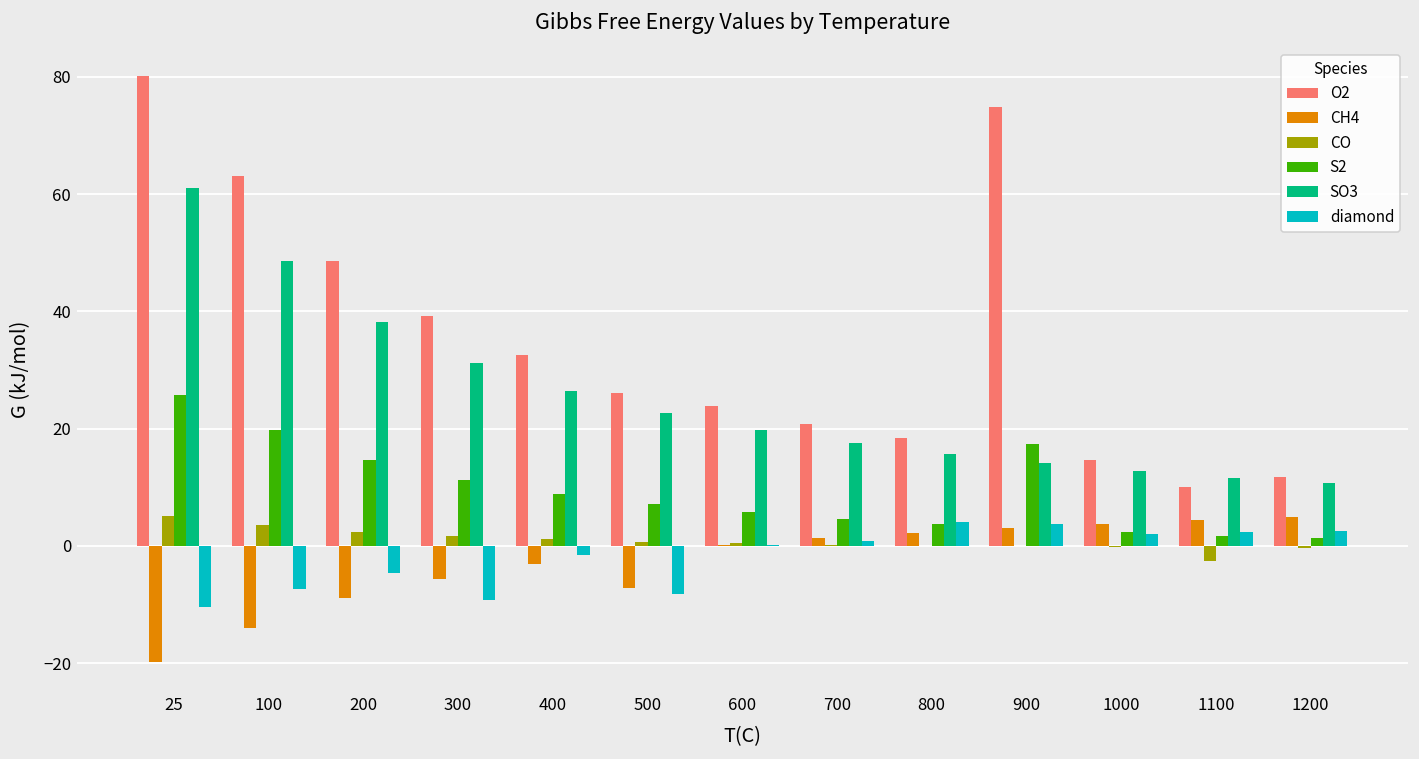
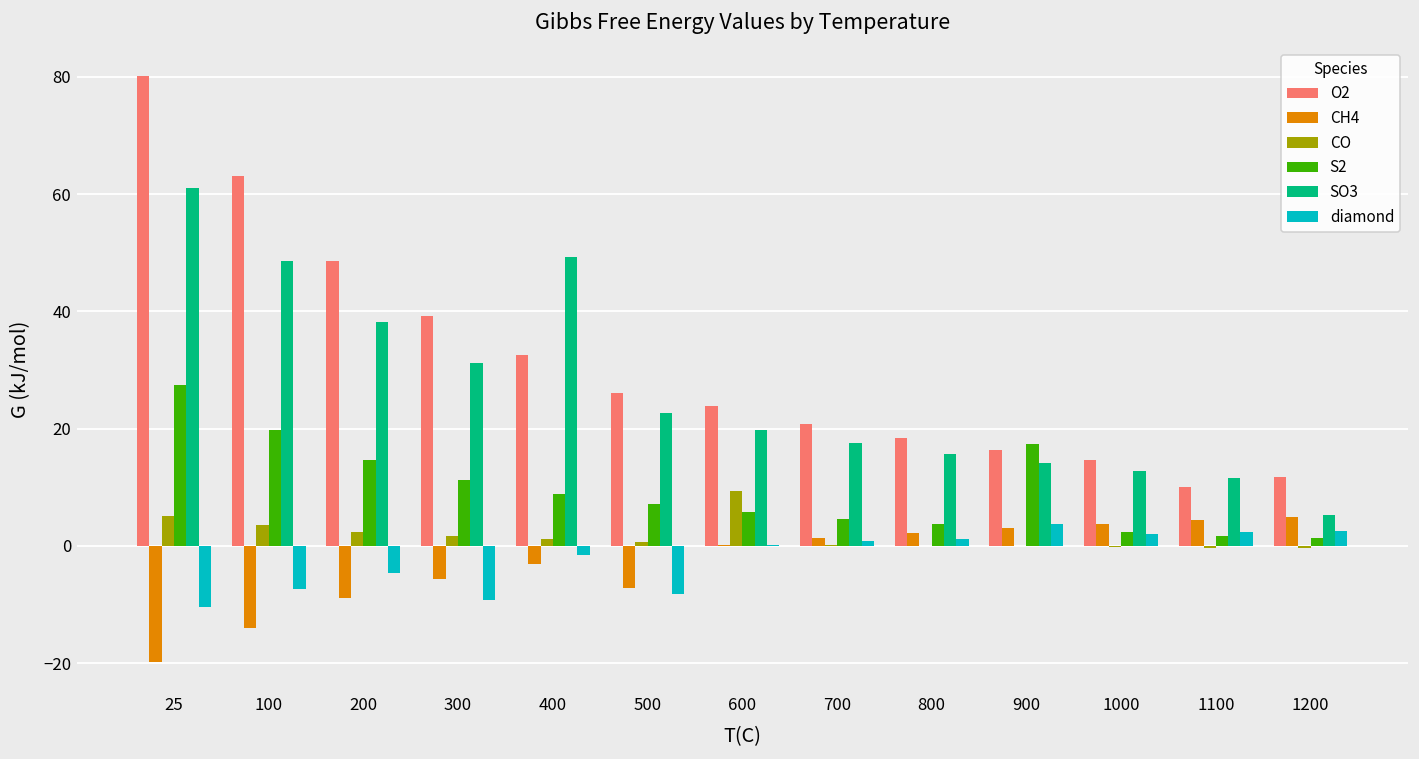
S2, 25: 26 -> 27
SO3, 400: 26 -> 49
CO, 600: 0 -> 9
diamond, 800: 4 -> 1
O2, 900: 75 -> 16
CO, 1100: -3 -> 0
SO3, 1200: 11 -> 5
